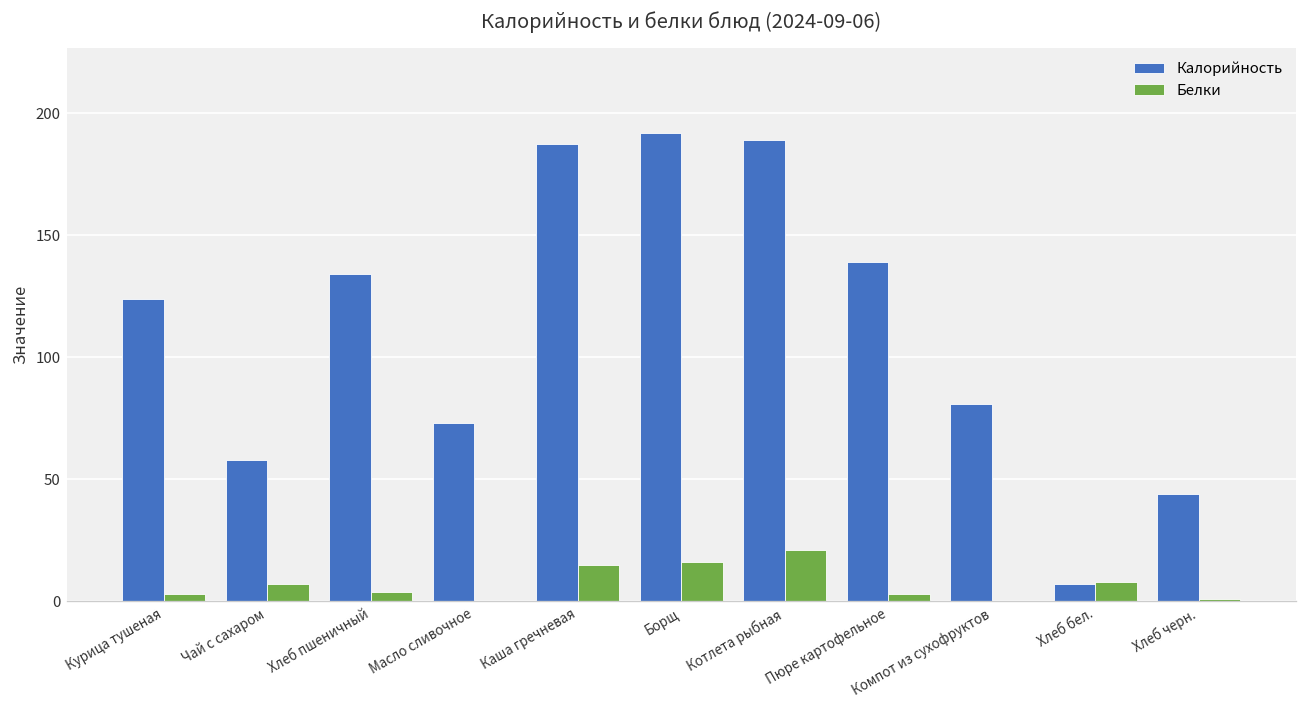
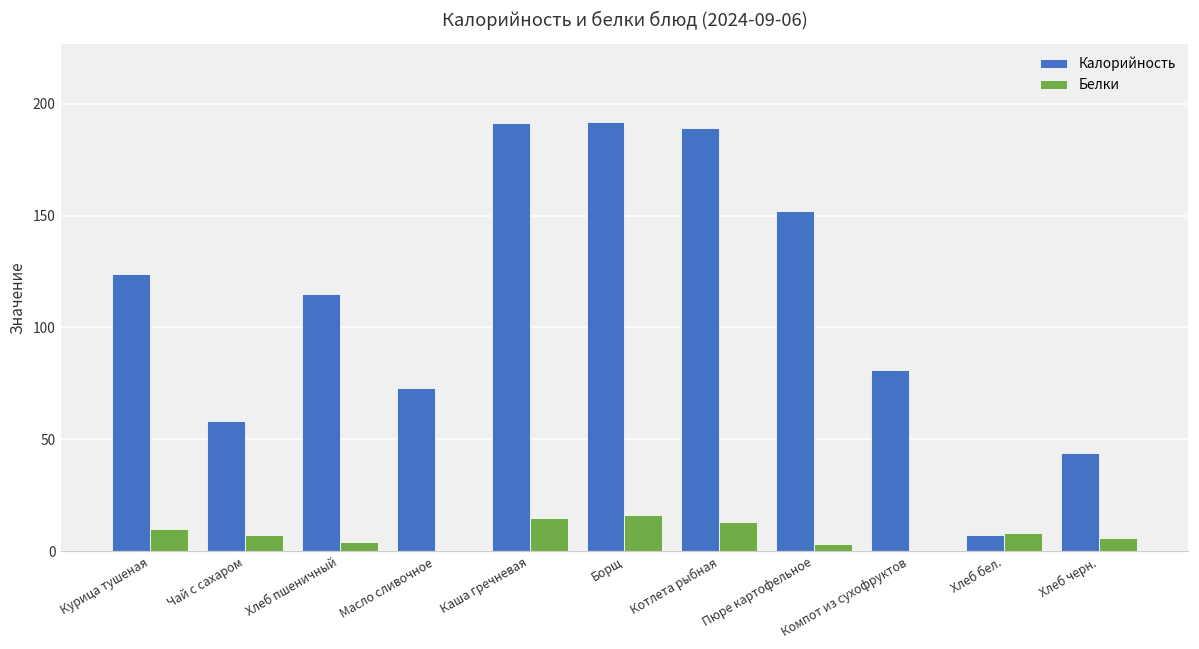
Белки, Курица тушеная: 3 -> 10
Калорийность, Хлеб пшеничный: 134 -> 115
Калорийность, Каша гречневая: 187 -> 192
Белки, Котлета рыбная: 21 -> 13
Калорийность, Пюре картофельное: 139 -> 152
Белки, Хлеб черн.: 1 -> 6
